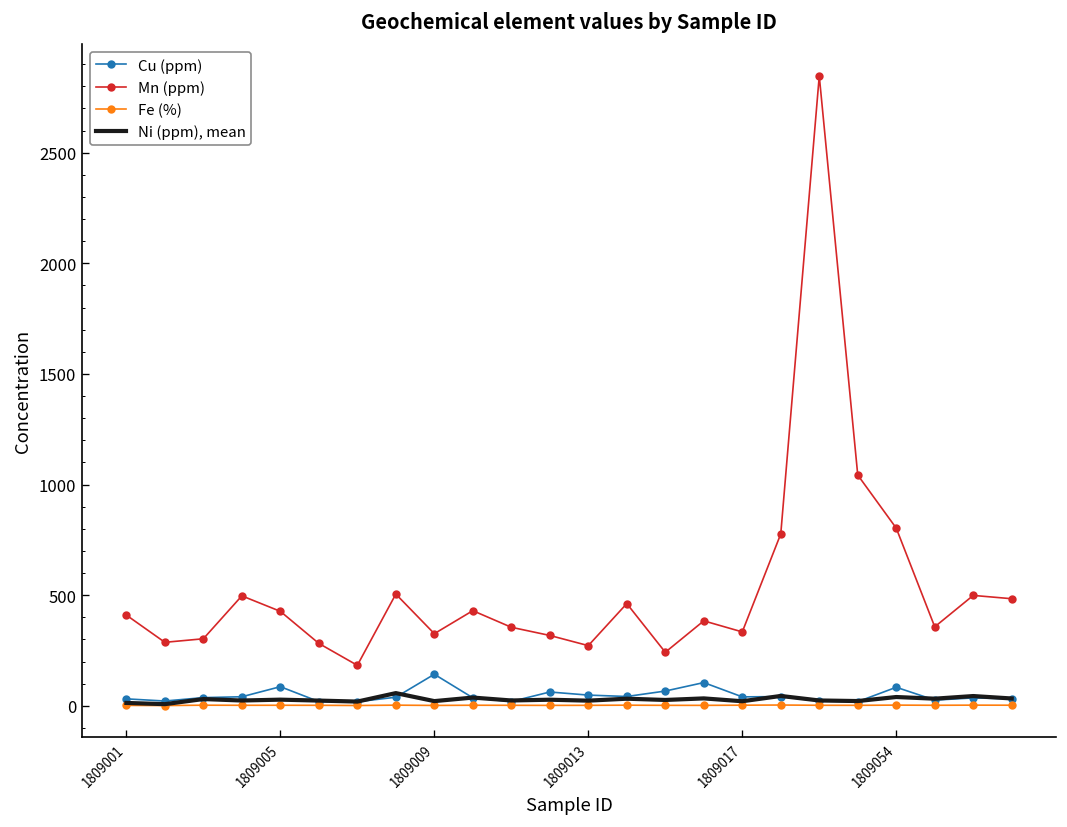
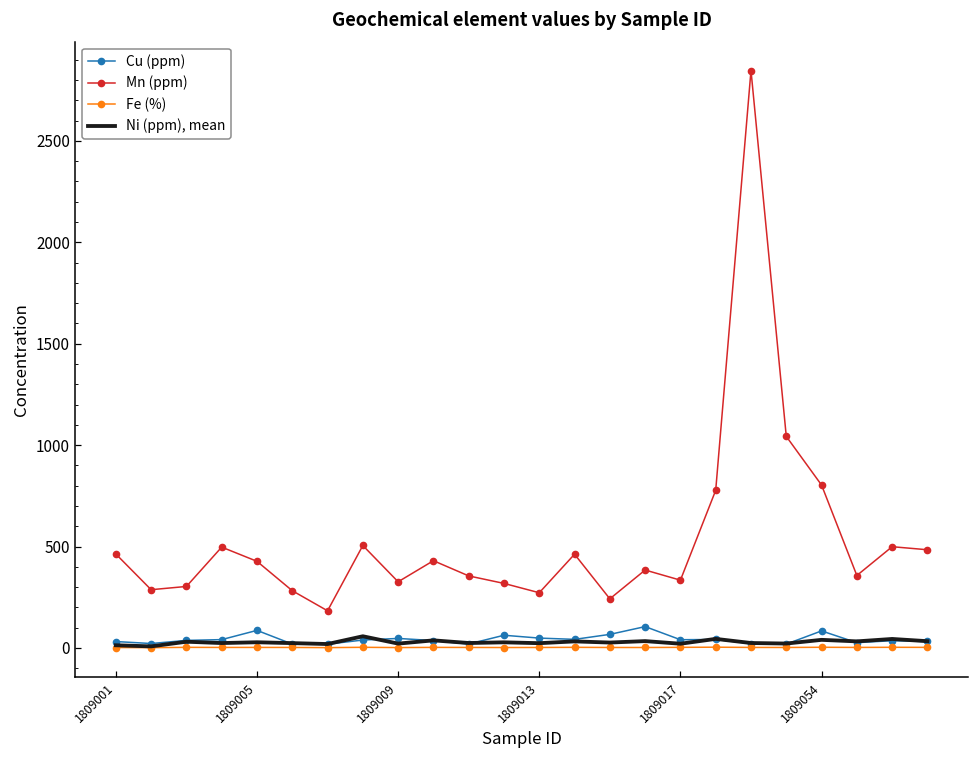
Mn (ppm), 1809001: 410 -> 460
Cu (ppm), 1809009: 140 -> 50
